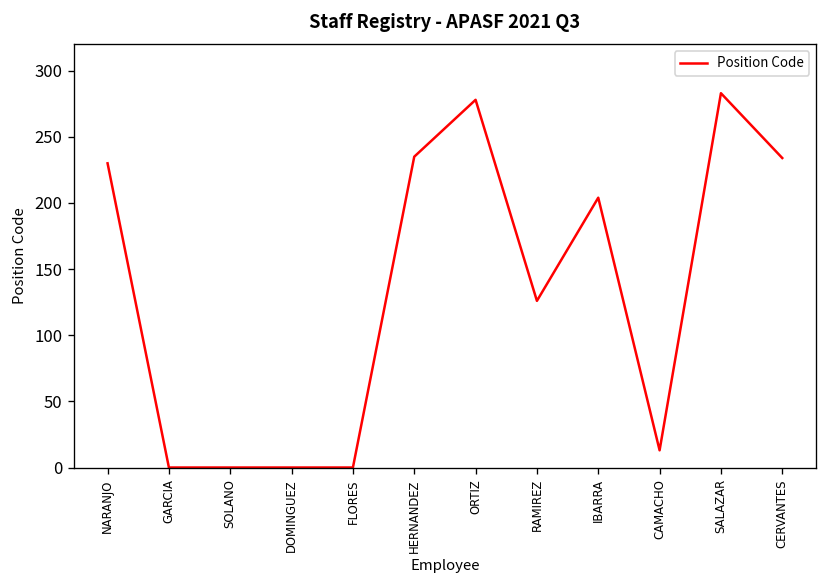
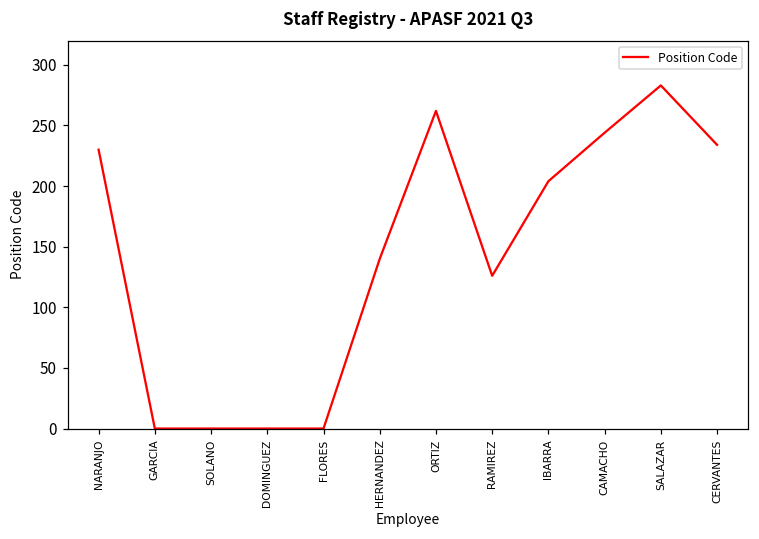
HERNANDEZ: 235 -> 140
ORTIZ: 278 -> 262
CAMACHO: 13 -> 244
